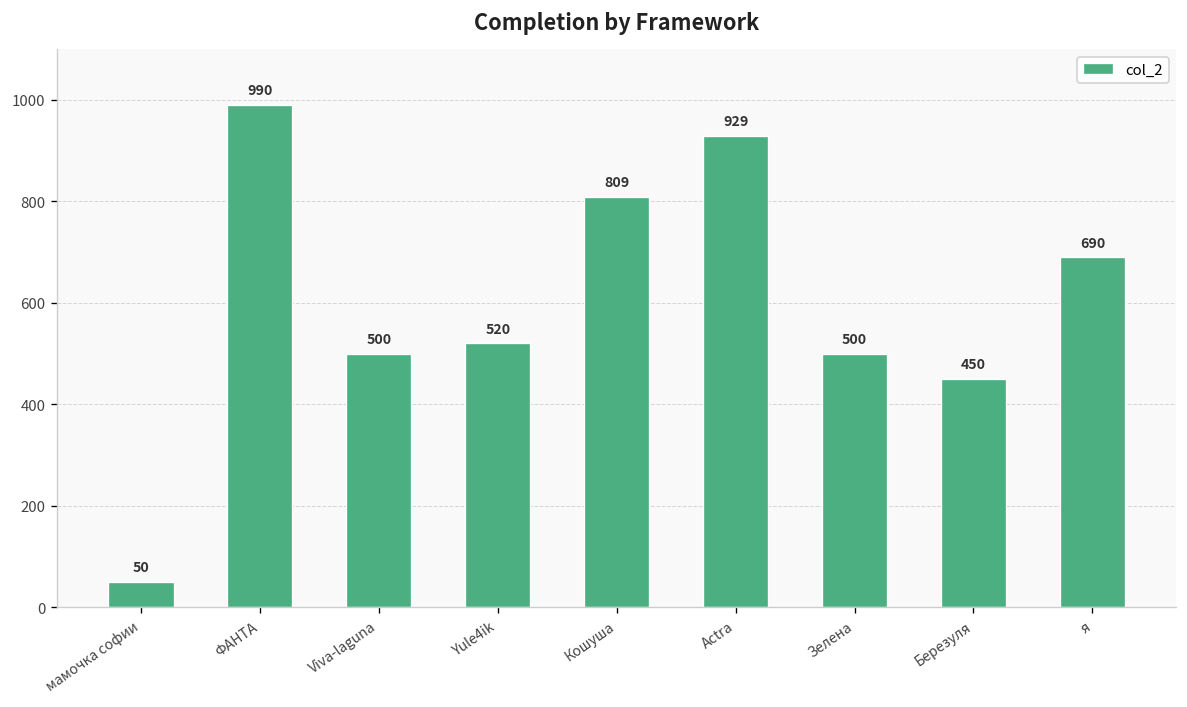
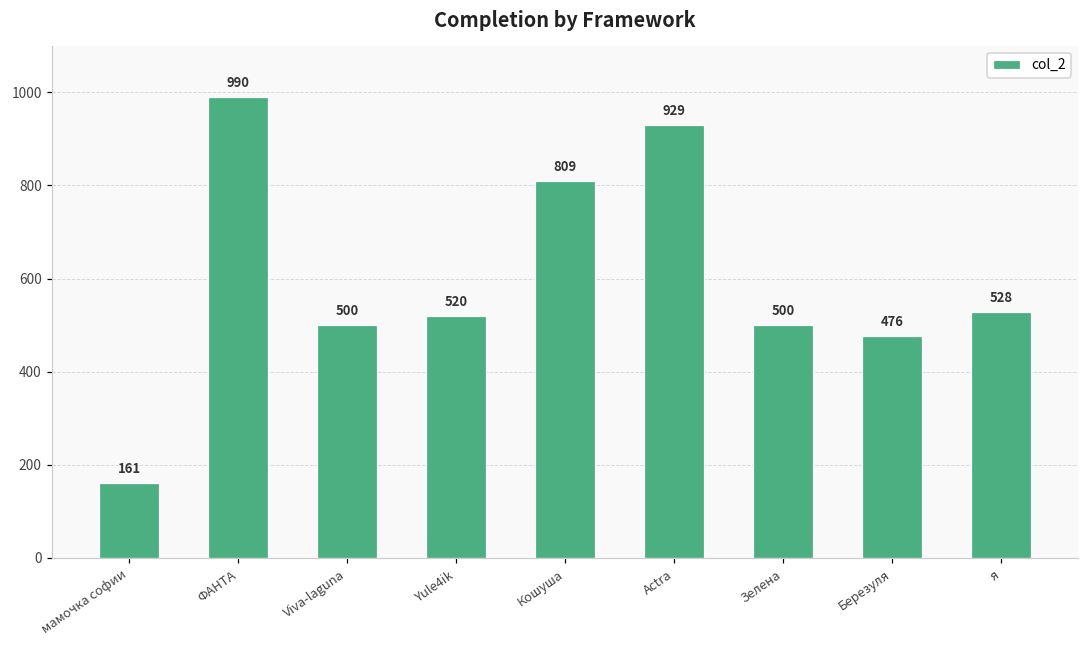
мамочка софии: 50 -> 161
Березуля: 450 -> 476
я: 690 -> 528
